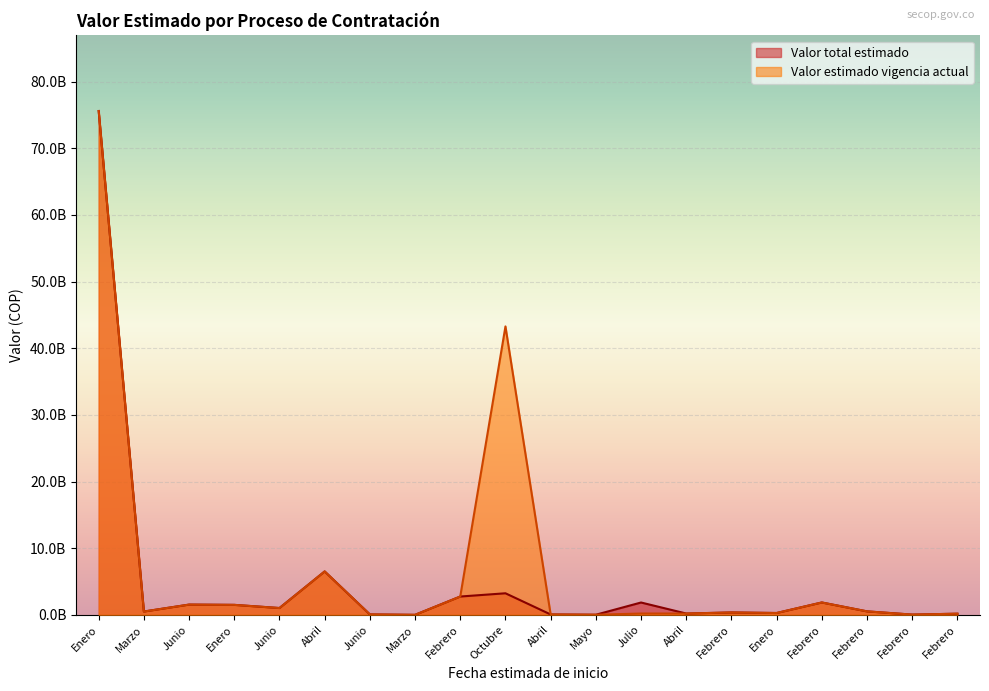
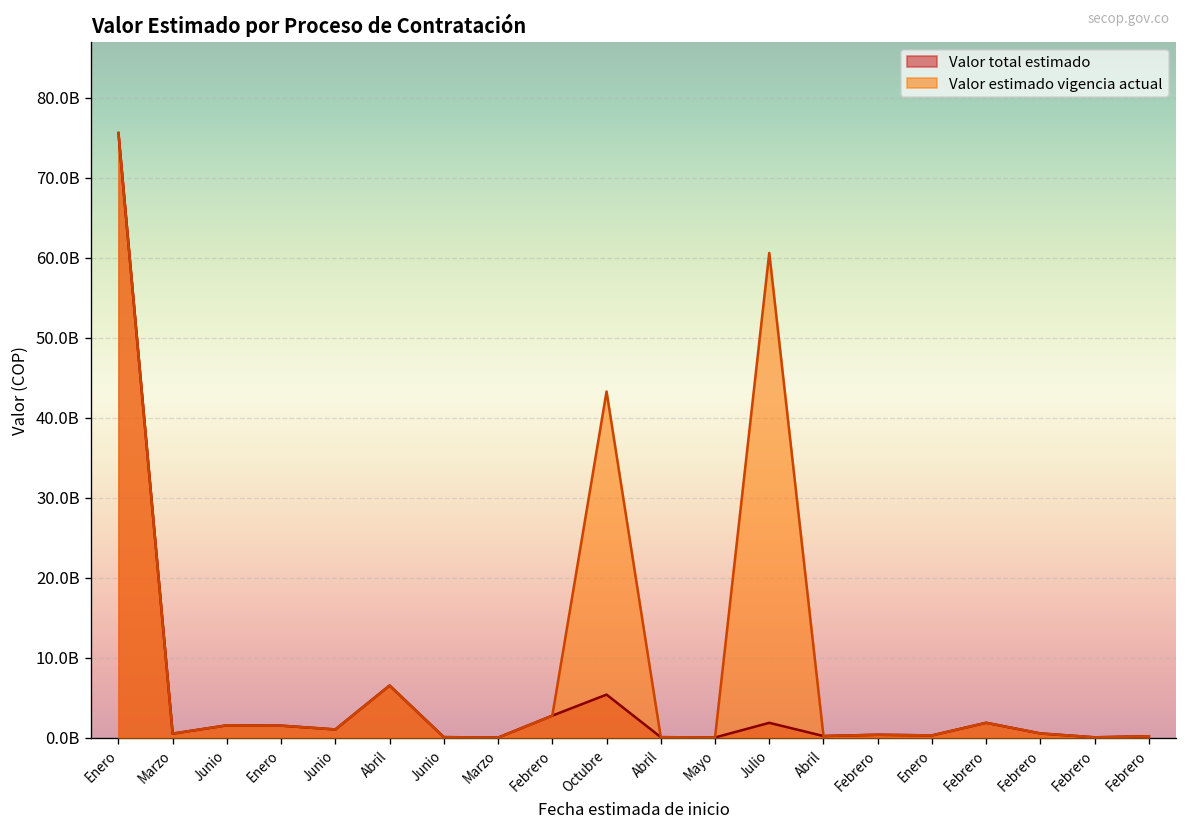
Valor total estimado, Octubre: 3000000000 -> 5000000000
Valor estimado vigencia actual, Julio: 0 -> 61000000000
